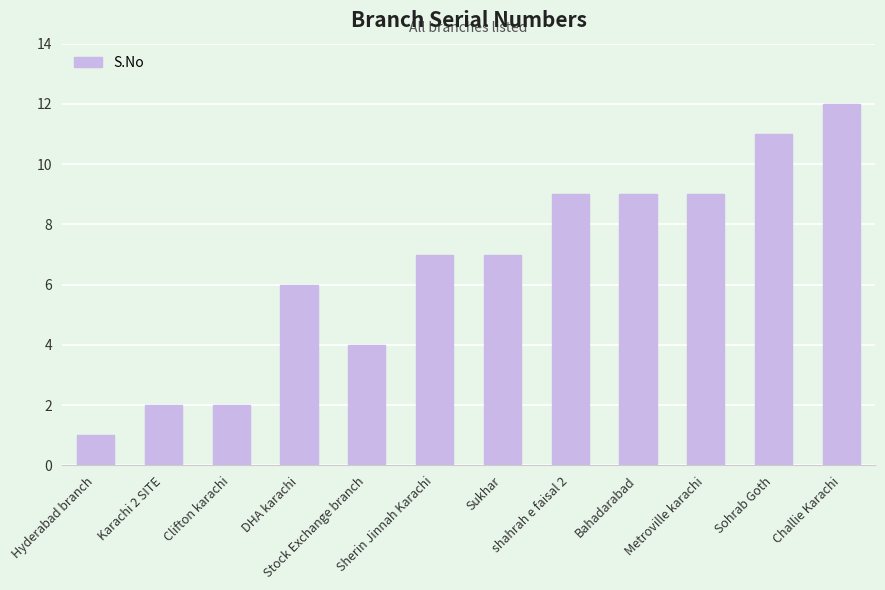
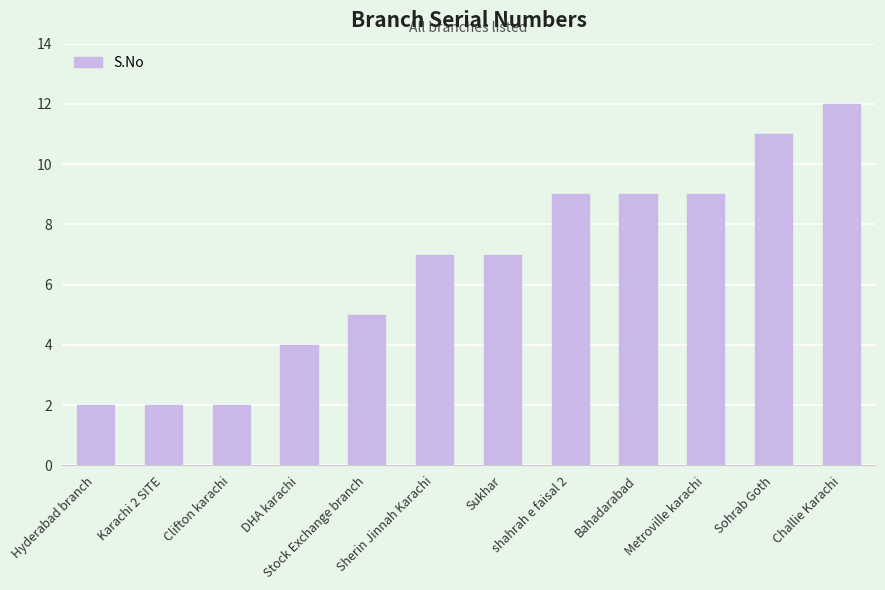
Hyderabad branch: 1 -> 2
DHA karachi: 6 -> 4
Stock Exchange branch: 4 -> 5
